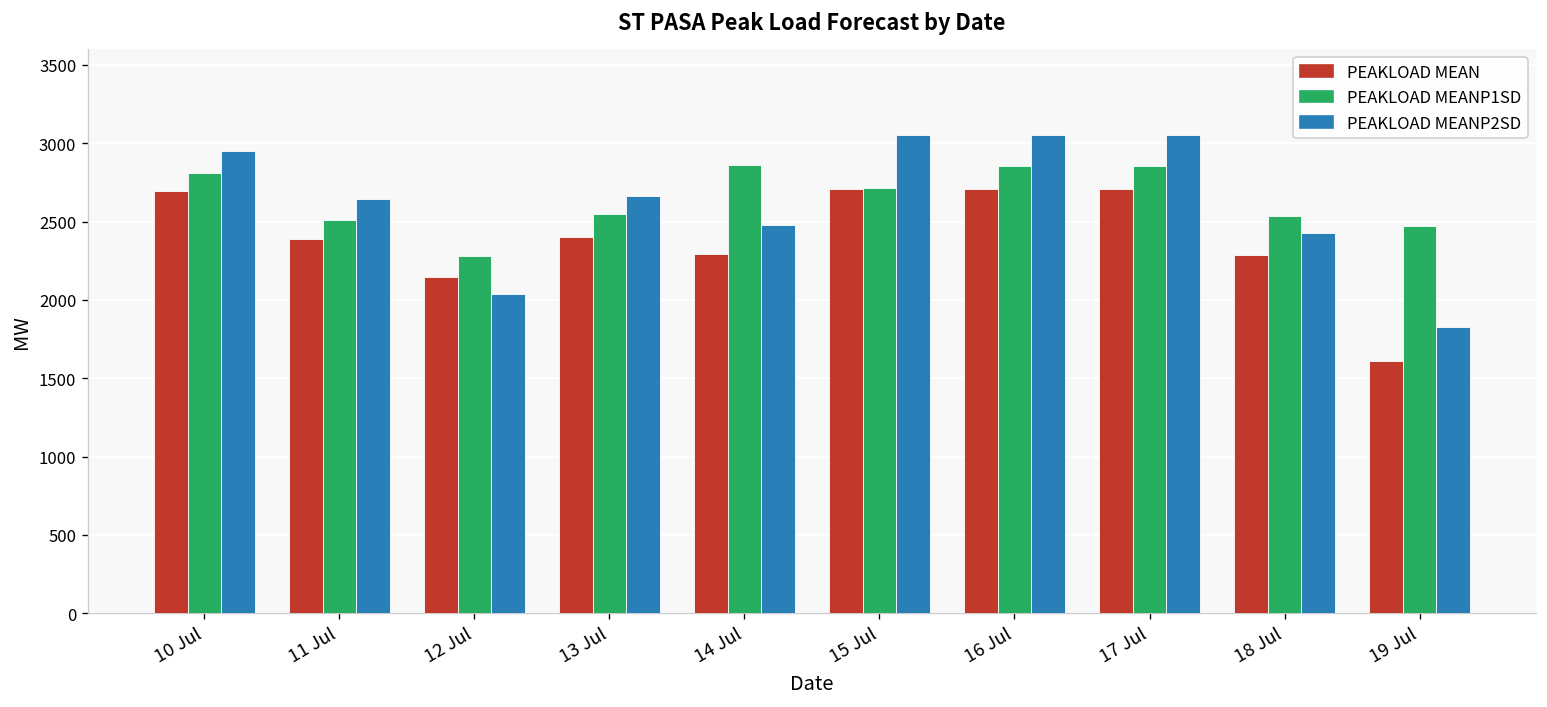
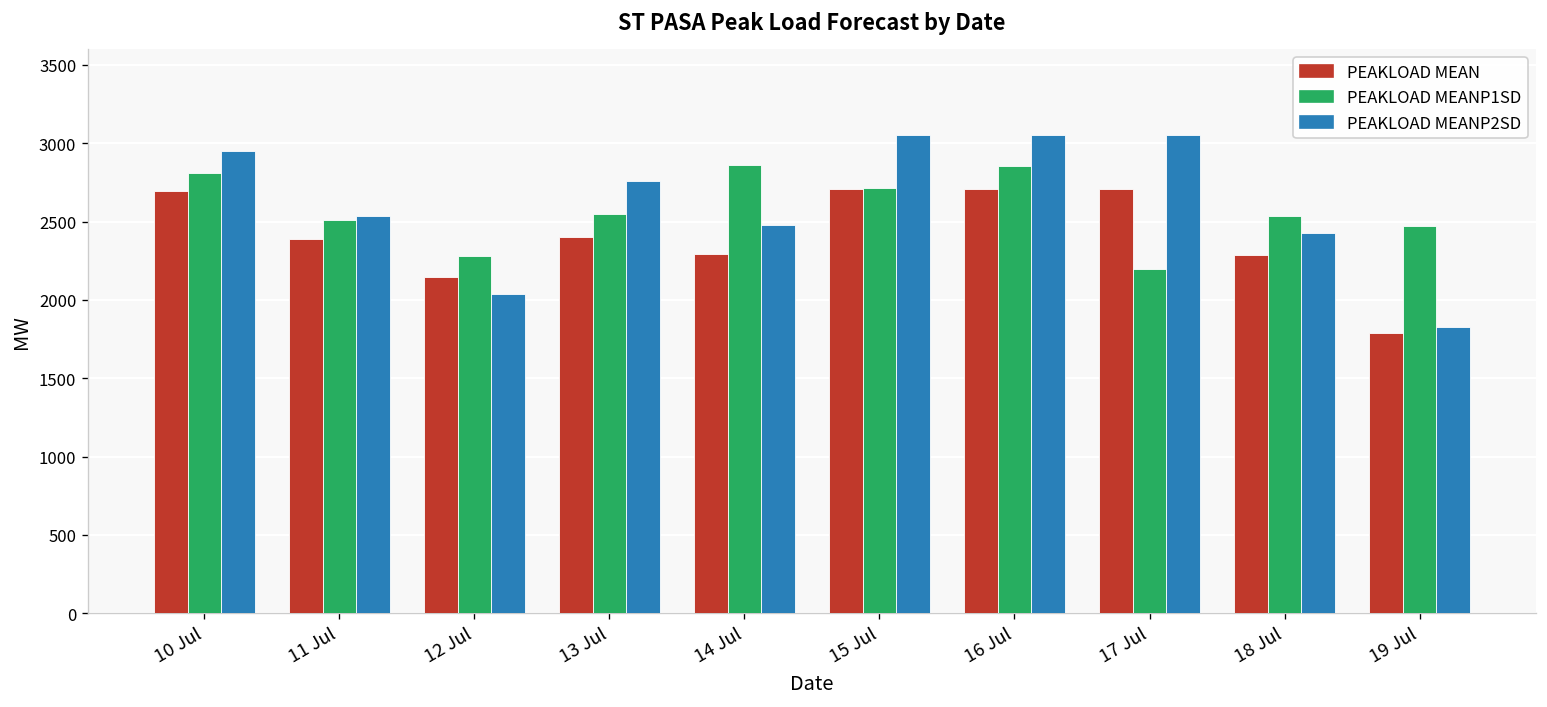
PEAKLOAD MEANP2SD, 11 Jul: 2640 -> 2540
PEAKLOAD MEANP2SD, 13 Jul: 2660 -> 2760
PEAKLOAD MEANP1SD, 17 Jul: 2860 -> 2200
PEAKLOAD MEAN, 19 Jul: 1610 -> 1790
